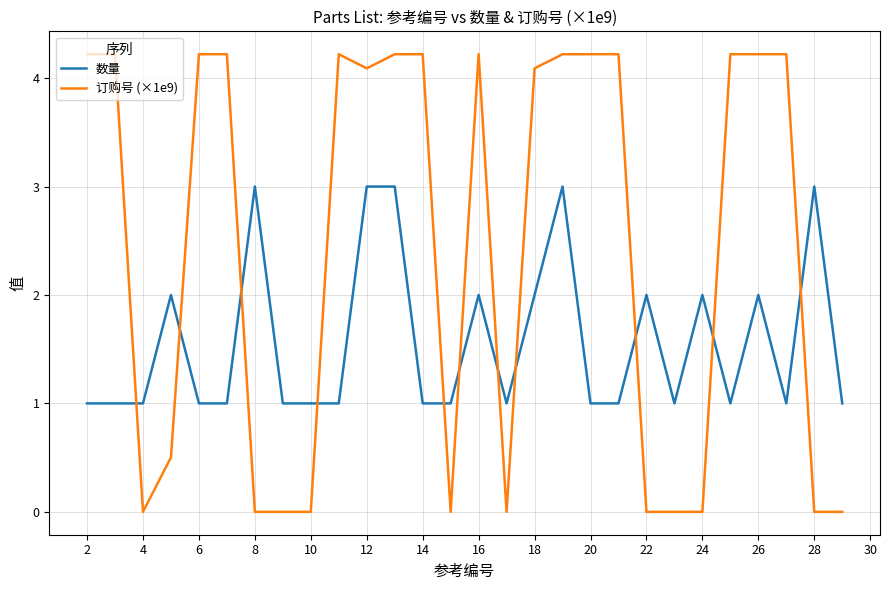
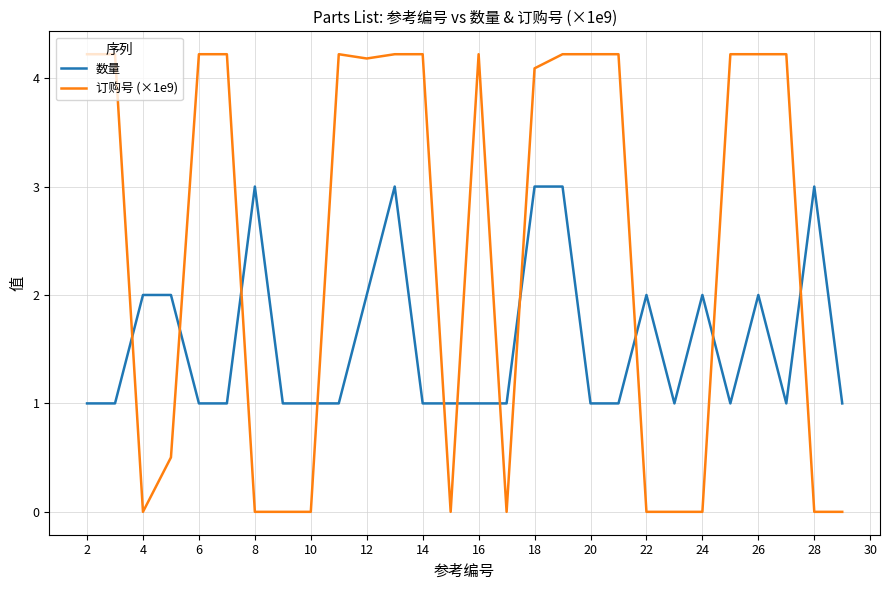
数量, 4: 1 -> 2
数量, 12: 3 -> 2
订购号 (×1e9), 12: 4.09 -> 4.18
数量, 16: 2 -> 1
数量, 18: 2 -> 3
